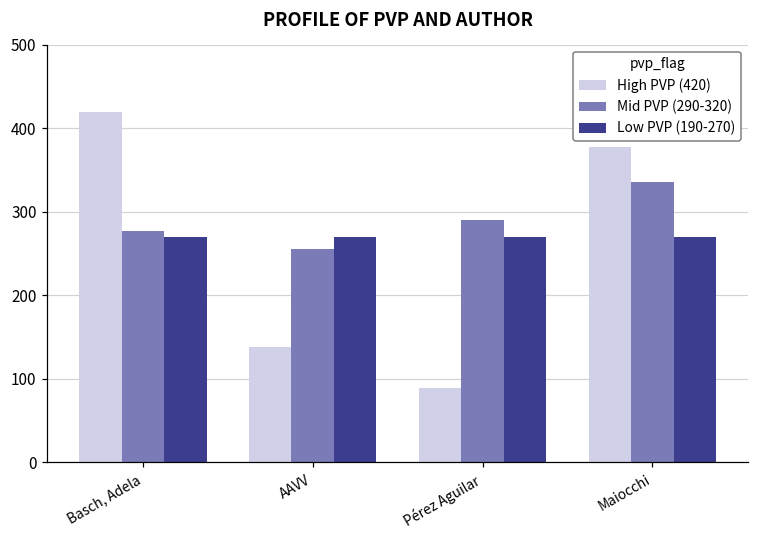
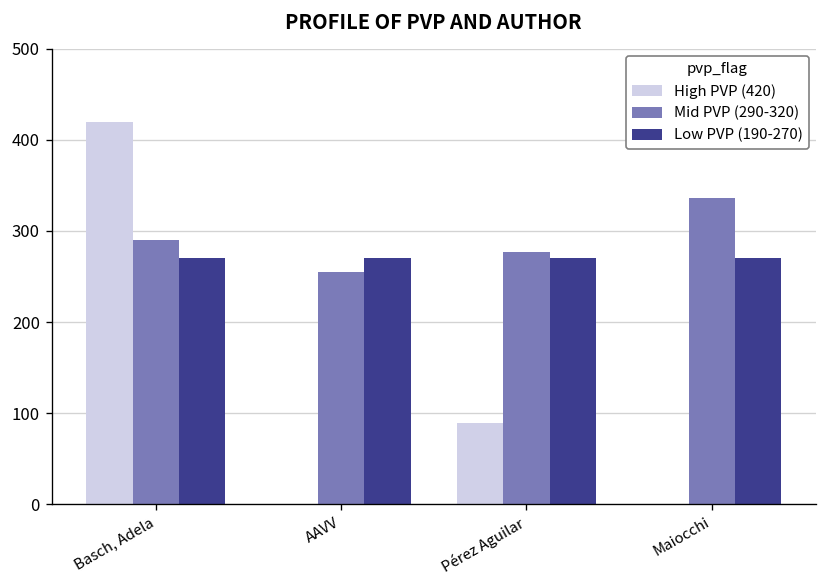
Mid PVP (290-320), Basch, Adela: 280 -> 290
High PVP (420), AAVV: 140 -> 0
Mid PVP (290-320), Pérez Aguilar: 290 -> 280
High PVP (420), Maiocchi: 380 -> 0
